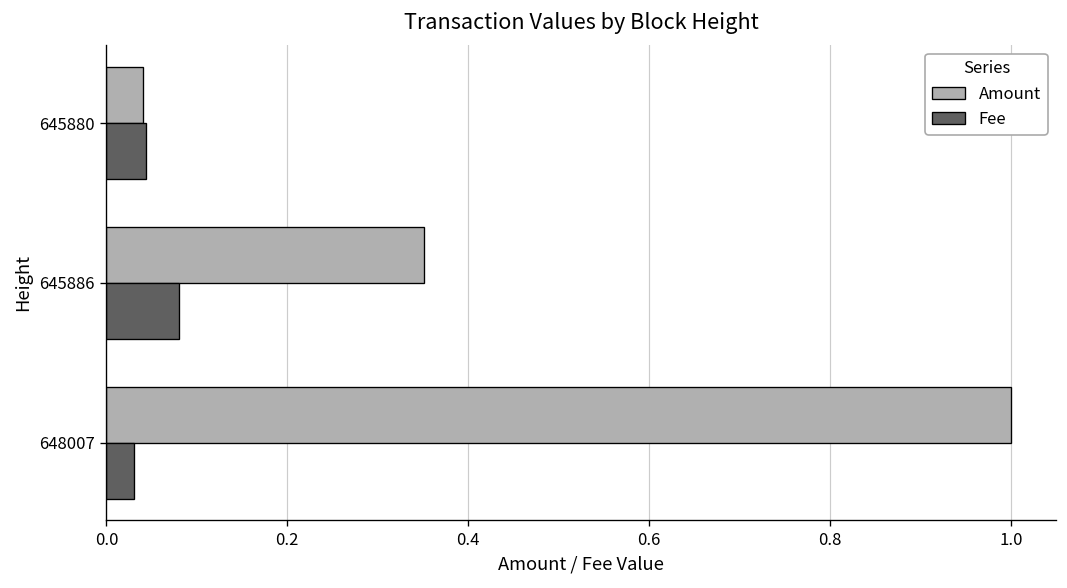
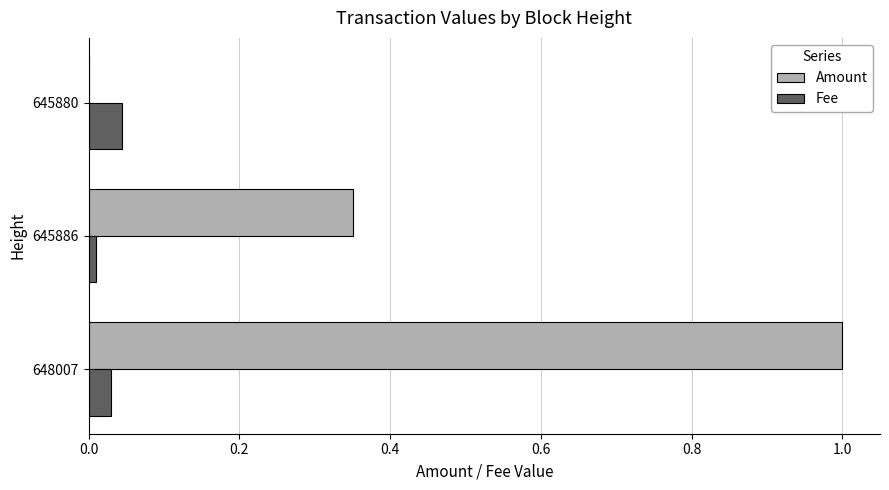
Amount, 645880: 0.04 -> 0.00
Fee, 645886: 0.08 -> 0.01
